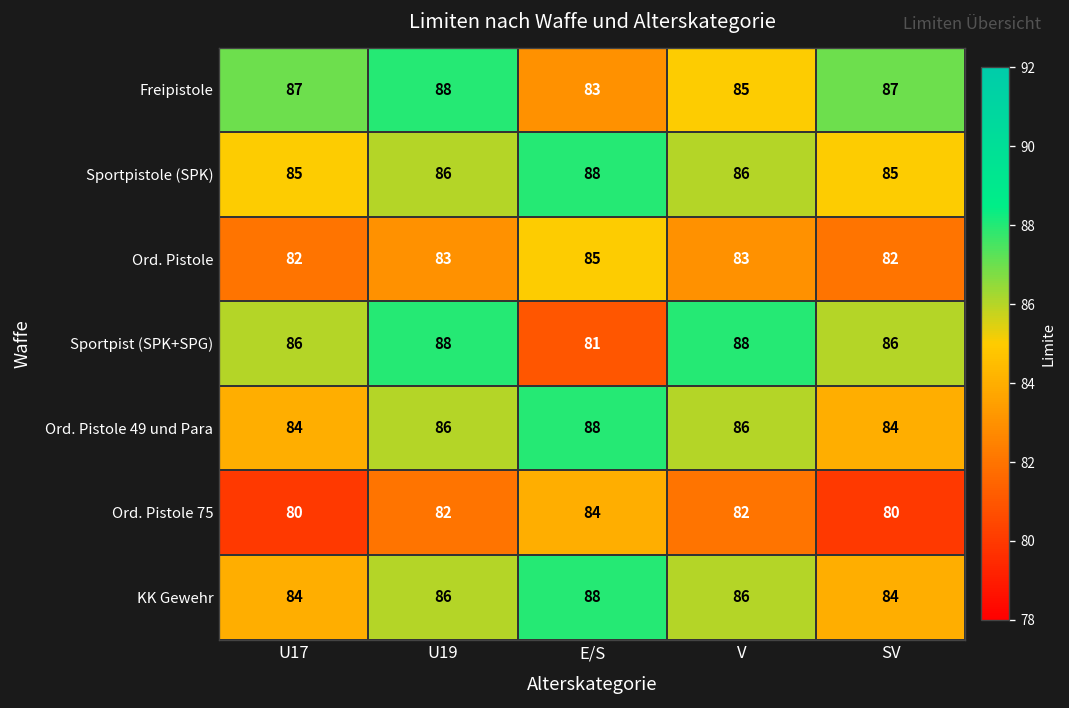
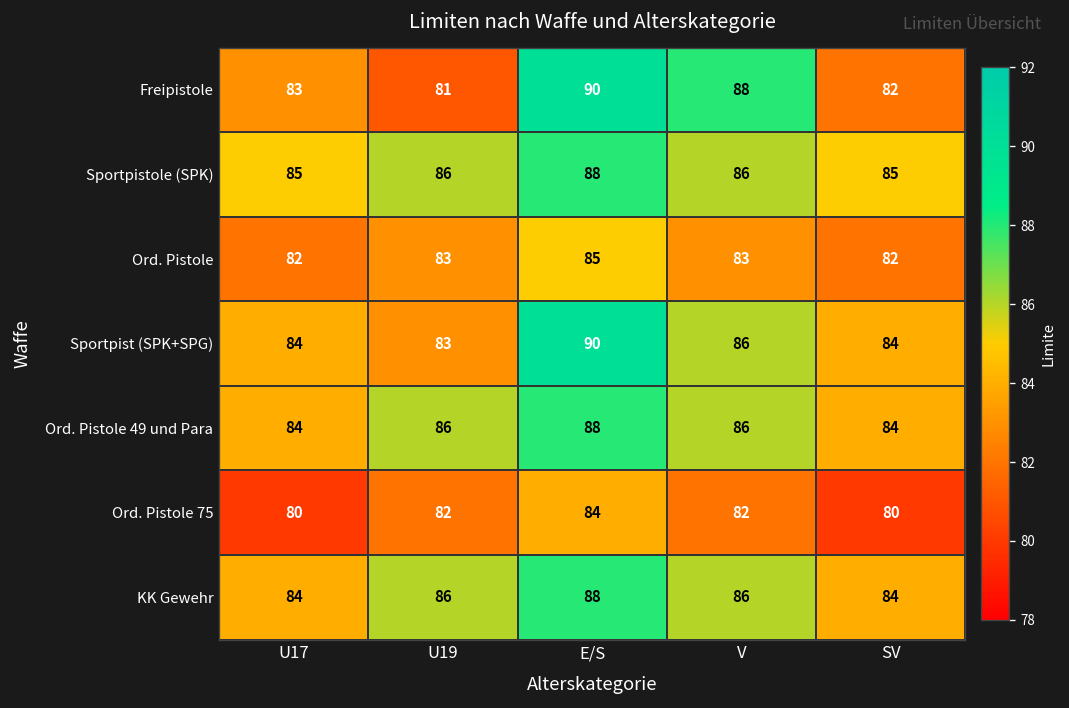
Freipistole, U17: 87 -> 83
Freipistole, U19: 88 -> 81
Freipistole, E/S: 83 -> 90
Freipistole, V: 85 -> 88
Freipistole, SV: 87 -> 82
Sportpist (SPK+SPG), U17: 86 -> 84
Sportpist (SPK+SPG), U19: 88 -> 83
Sportpist (SPK+SPG), E/S: 81 -> 90
Sportpist (SPK+SPG), V: 88 -> 86
Sportpist (SPK+SPG), SV: 86 -> 84
